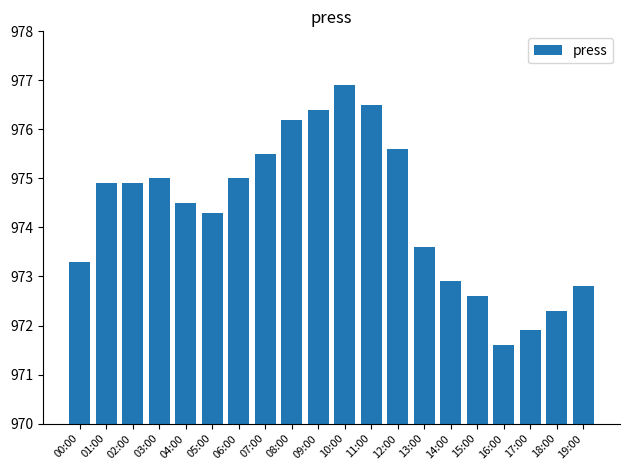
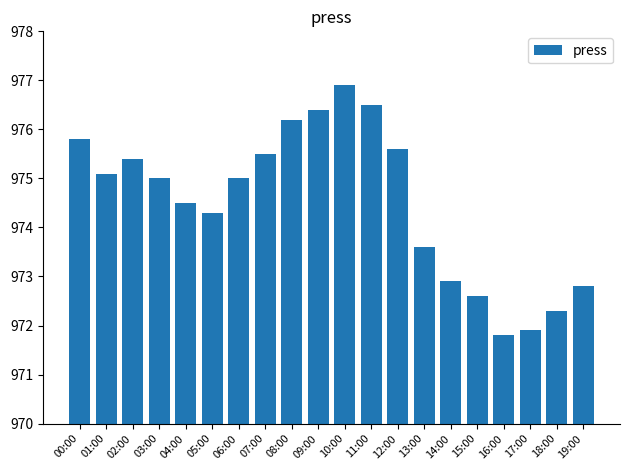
00:00: 973.3 -> 975.8
01:00: 974.9 -> 975.1
02:00: 974.9 -> 975.4
16:00: 971.6 -> 971.8
